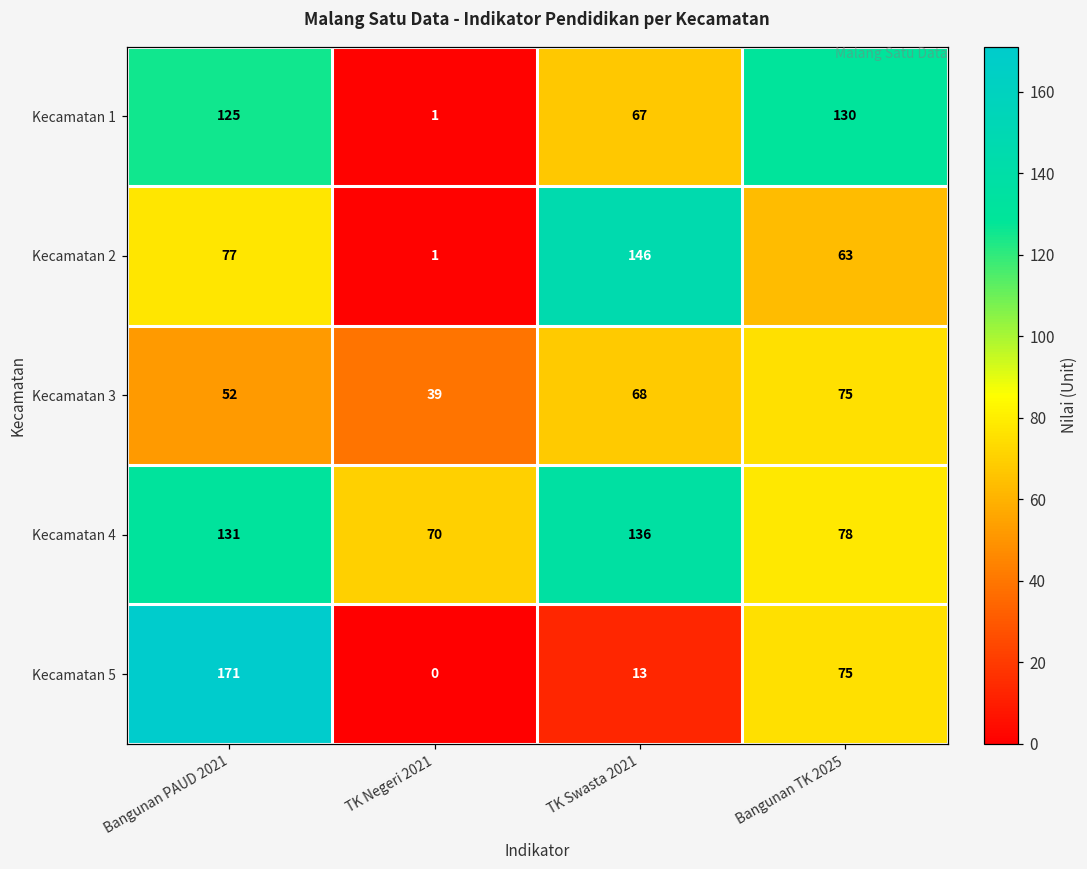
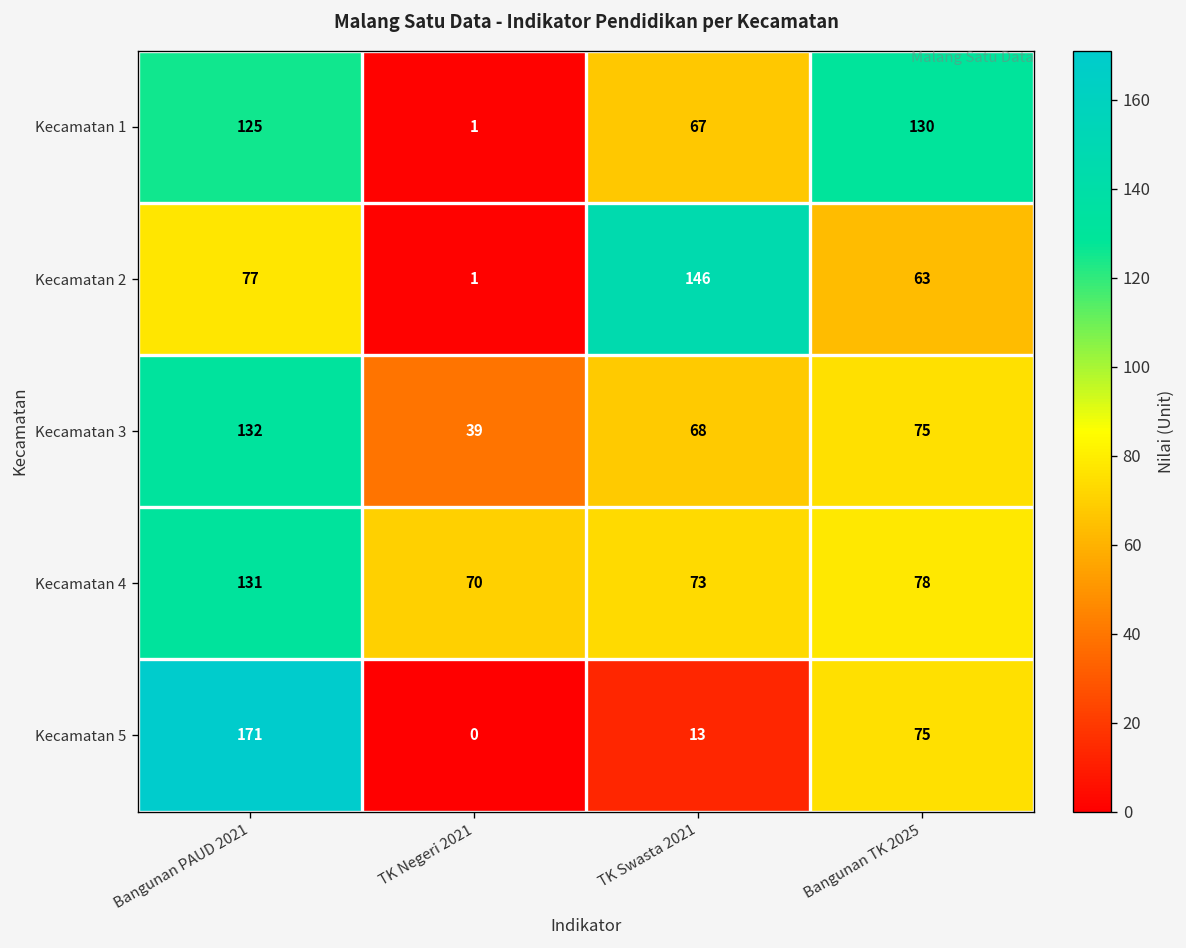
Kecamatan 3, Bangunan PAUD 2021: 52 -> 132
Kecamatan 4, TK Swasta 2021: 136 -> 73
